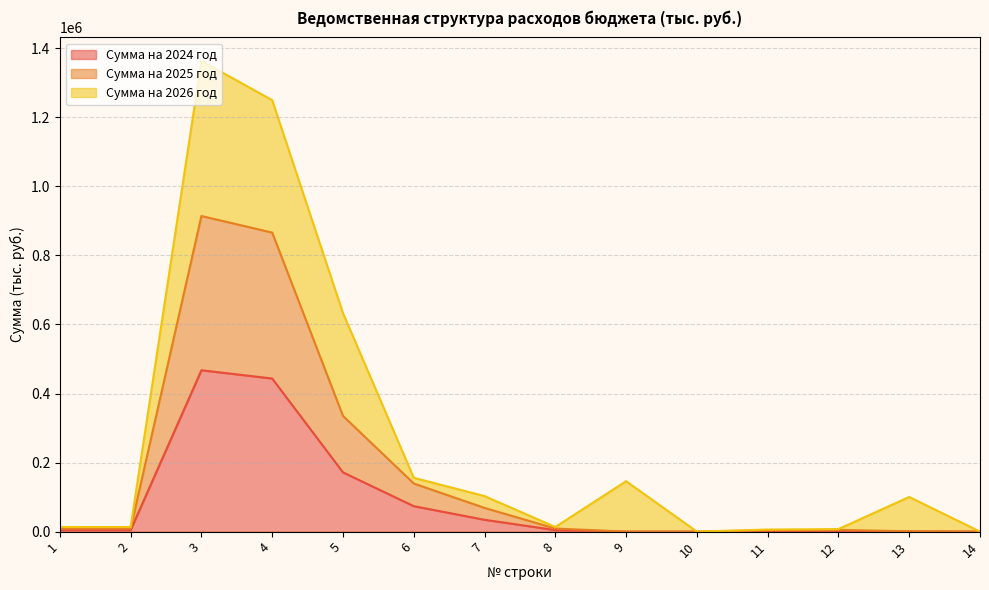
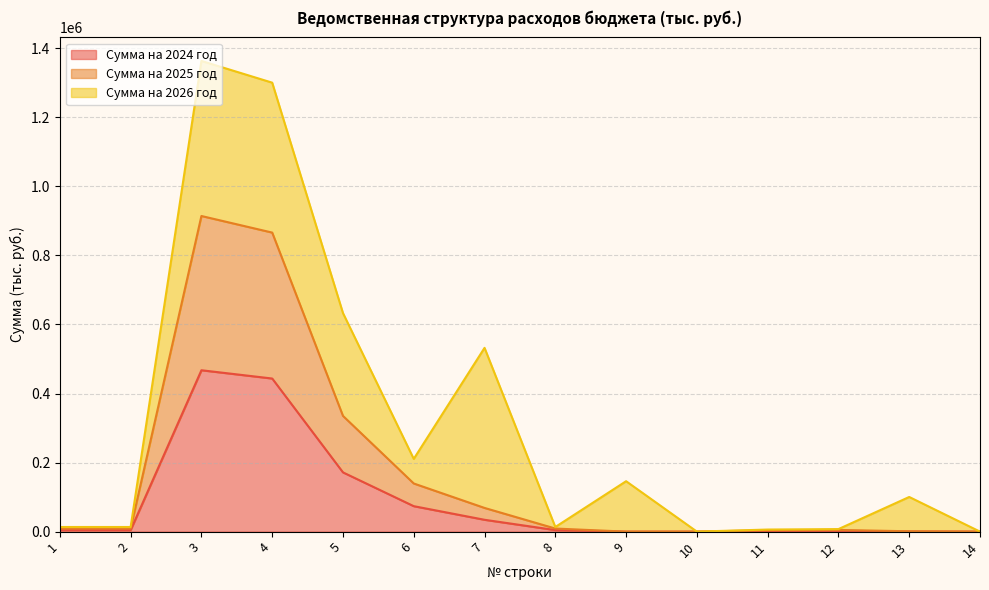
Сумма на 2026 год, 4: 380000 -> 430000
Сумма на 2026 год, 6: 20000 -> 70000
Сумма на 2026 год, 7: 30000 -> 460000
